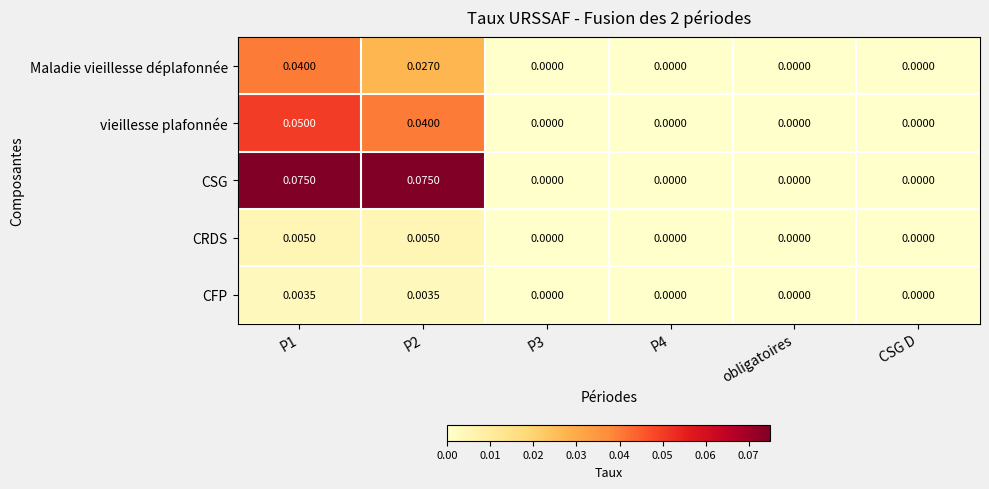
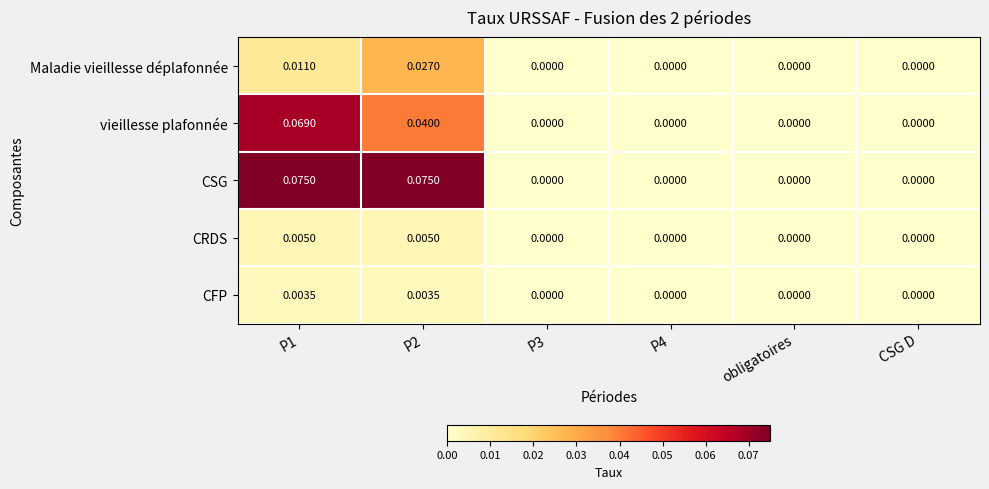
Maladie vieillesse déplafonnée, P1: 0.0400 -> 0.0110
vieillesse plafonnée, P1: 0.0500 -> 0.0690
